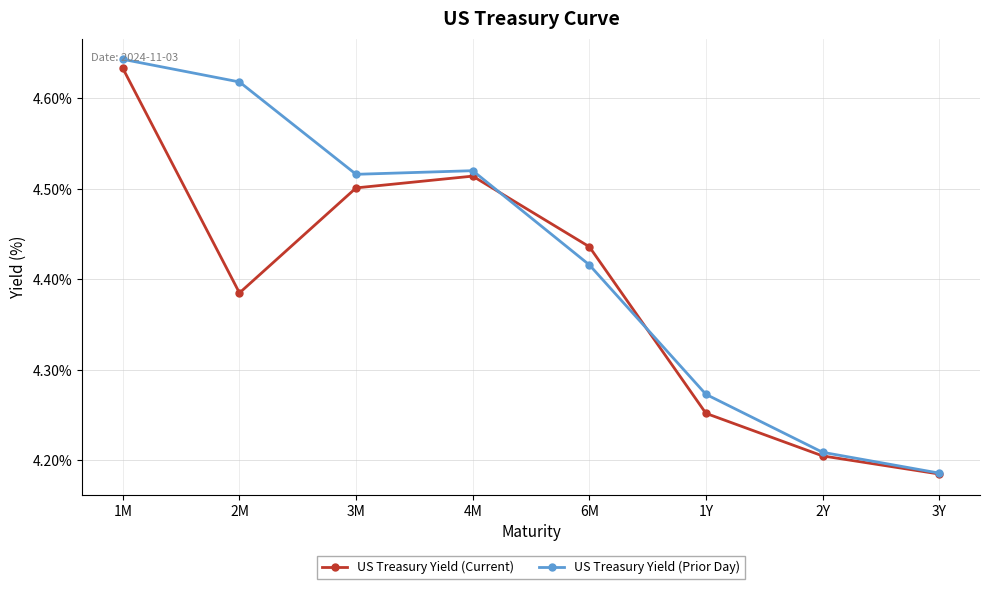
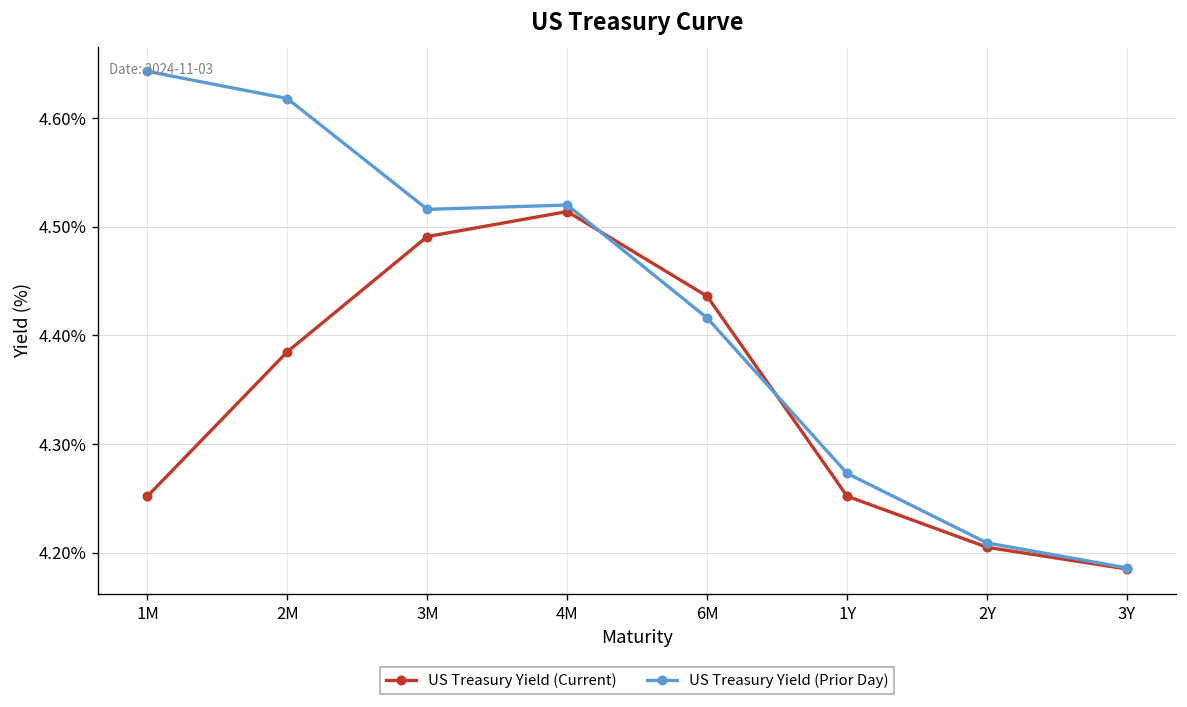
US Treasury Yield (Current), 1M: 4.63% -> 4.25%
US Treasury Yield (Current), 3M: 4.50% -> 4.49%
